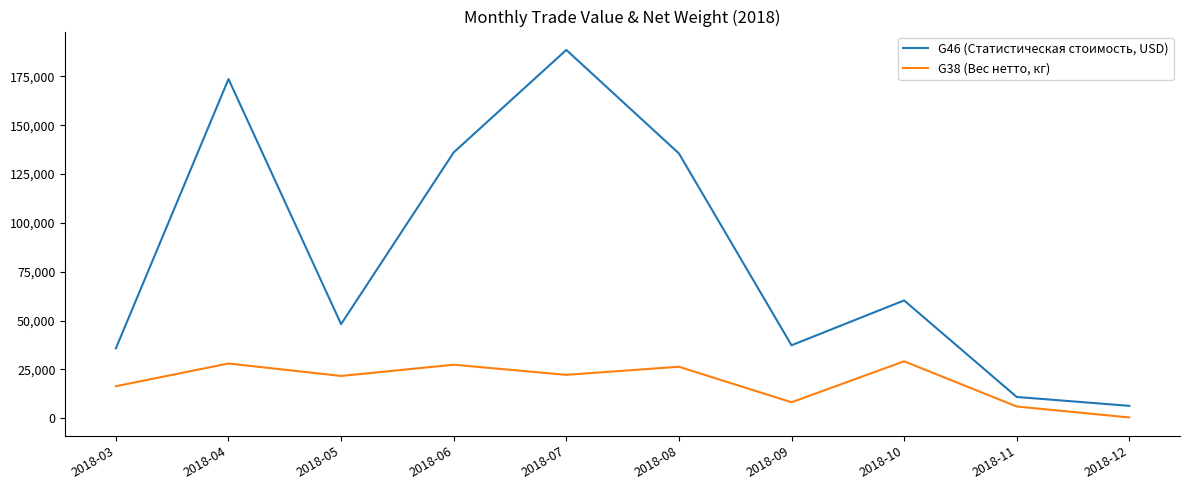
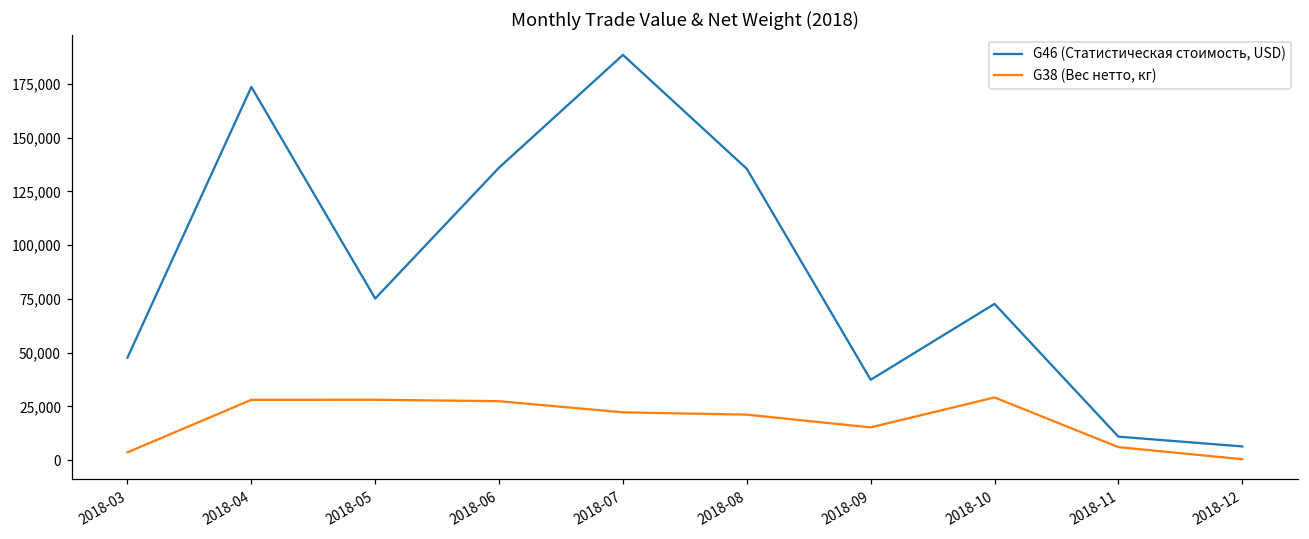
G46 (Статистическая стоимость, USD), 2018-03: 36,000 -> 48,000
G38 (Вес нетто, кг), 2018-03: 16,000 -> 4,000
G46 (Статистическая стоимость, USD), 2018-05: 48,000 -> 75,000
G38 (Вес нетто, кг), 2018-05: 22,000 -> 28,000
G38 (Вес нетто, кг), 2018-08: 26,000 -> 21,000
G38 (Вес нетто, кг), 2018-09: 8,000 -> 15,000
G46 (Статистическая стоимость, USD), 2018-10: 60,000 -> 73,000
